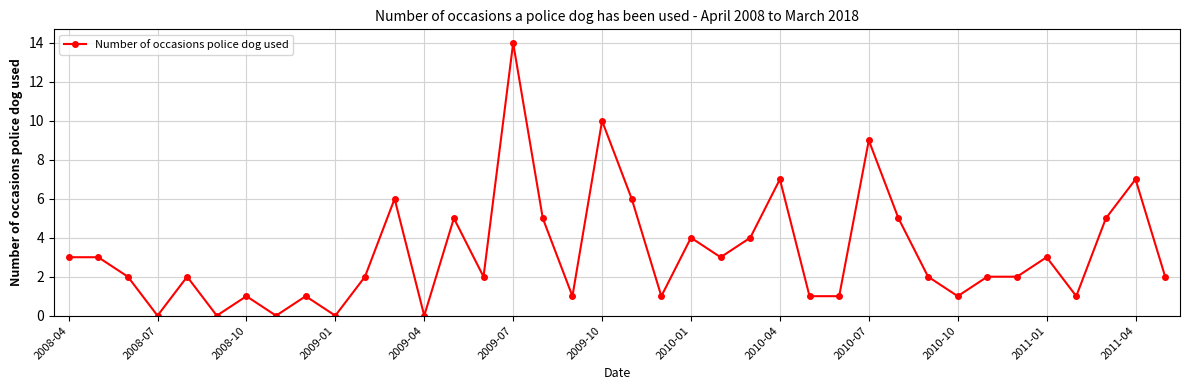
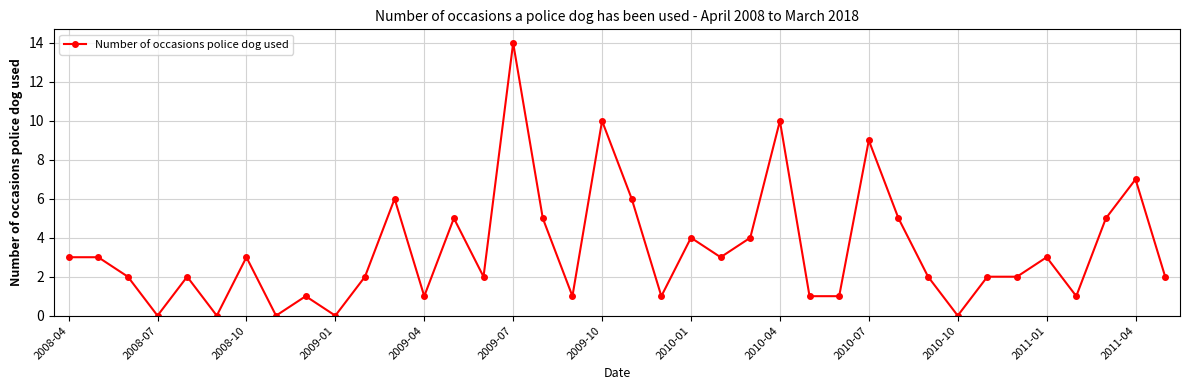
2008-10: 1 -> 3
2009-04: 0 -> 1
2010-04: 7 -> 10
2010-10: 1 -> 0
